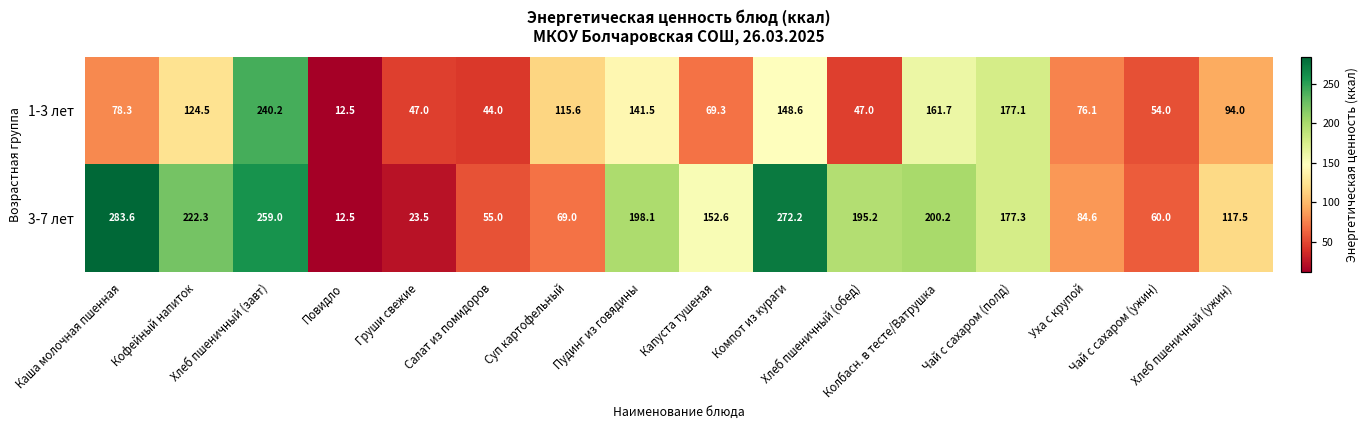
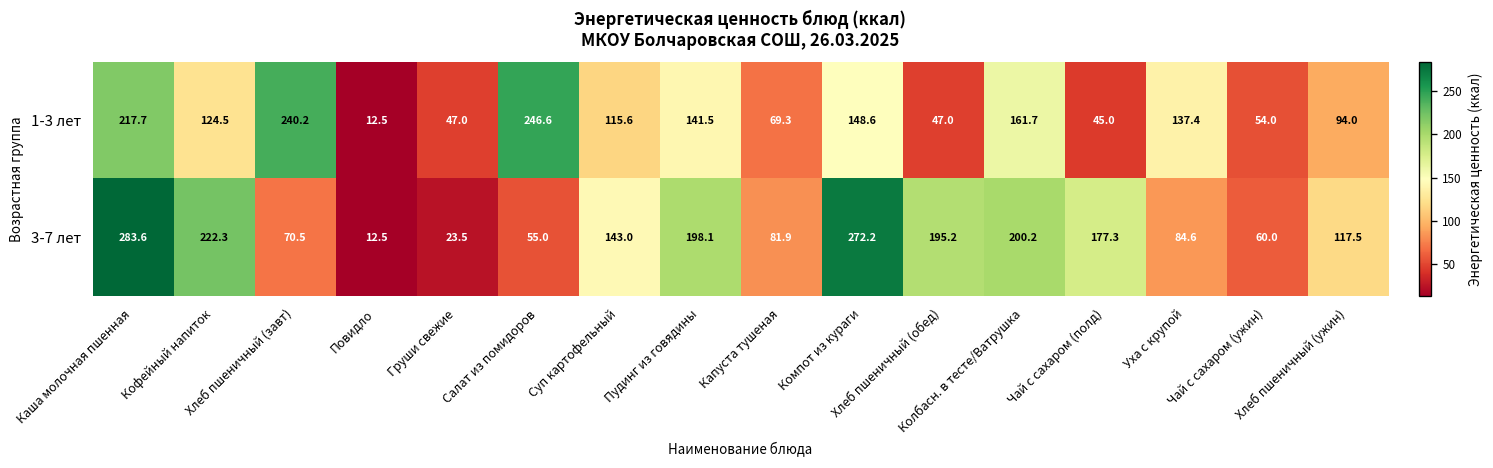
1-3 лет, Каша молочная пшенная: 78.3 -> 217.7
1-3 лет, Салат из помидоров: 44.0 -> 246.6
1-3 лет, Чай с сахаром (полд): 177.1 -> 45.0
1-3 лет, Уха с крупой: 76.1 -> 137.4
3-7 лет, Хлеб пшеничный (завт): 259.0 -> 70.5
3-7 лет, Суп картофельный: 69.0 -> 143.0
3-7 лет, Капуста тушеная: 152.6 -> 81.9
